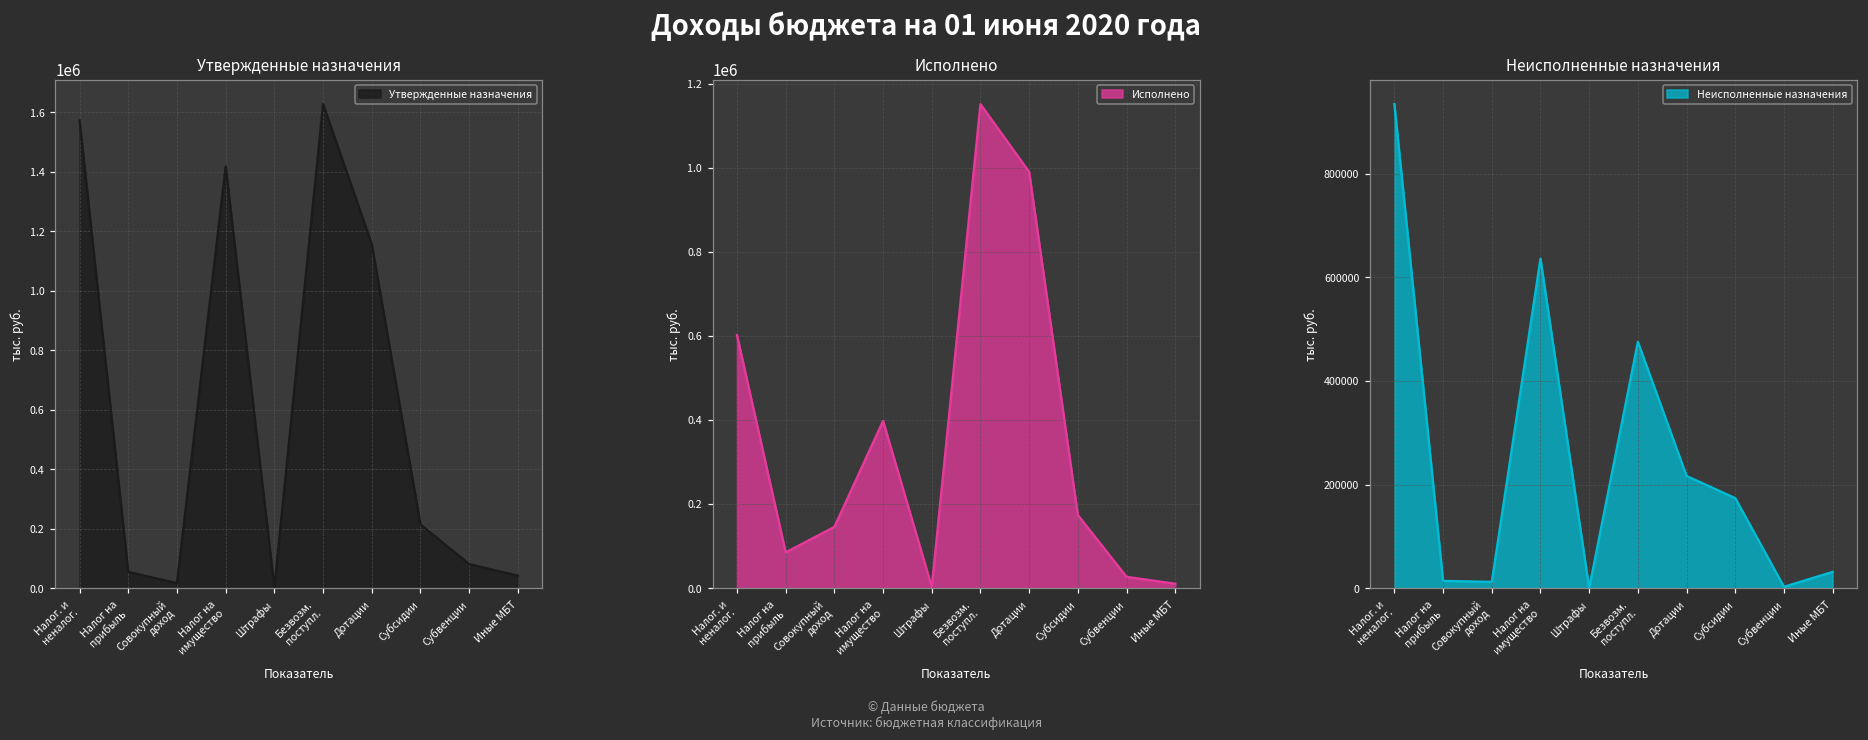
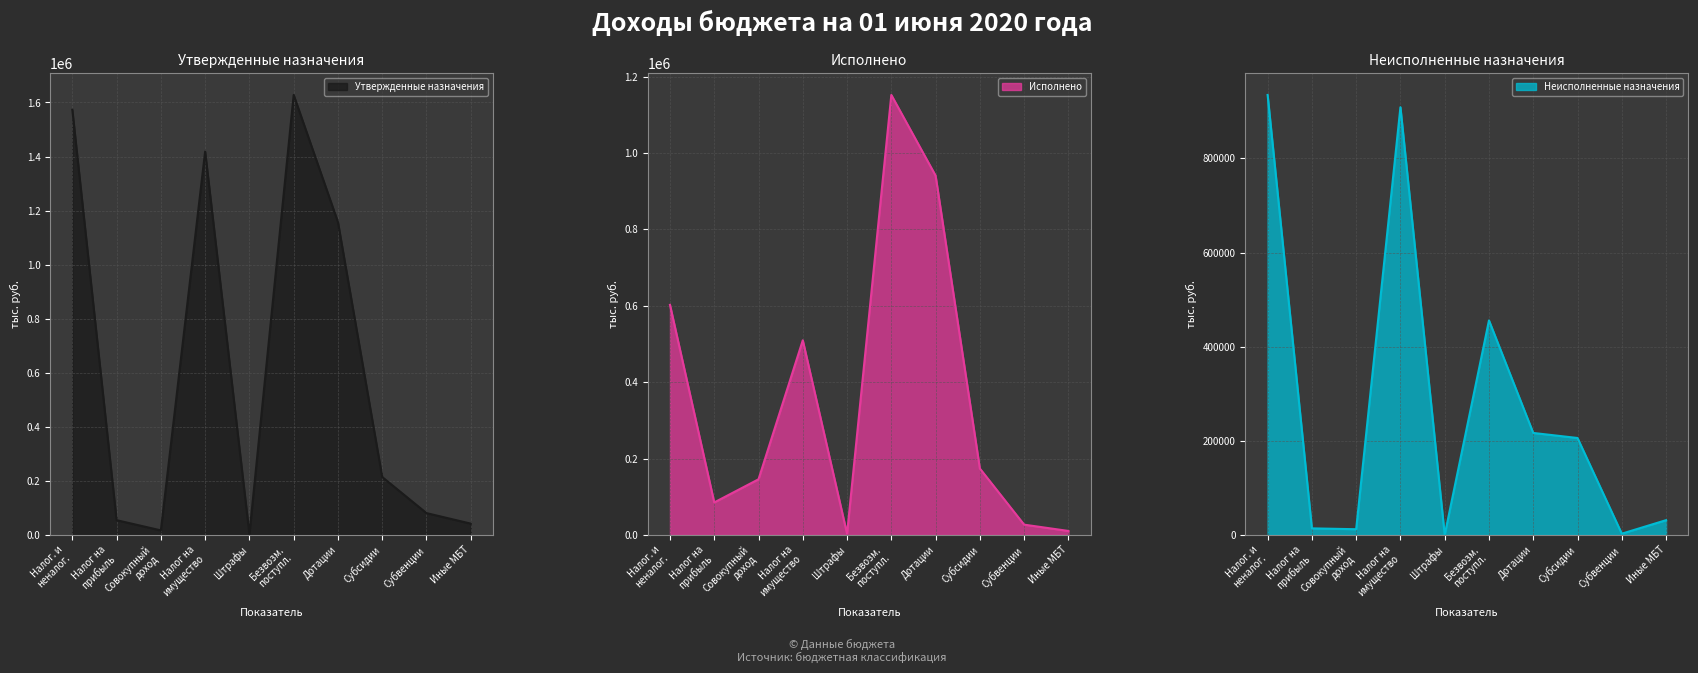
Исполнено, Налог на имущество: 400000 -> 510000
Исполнено, Дотации: 990000 -> 940000
Неисполненные назначения, Налог на имущество: 640000 -> 910000
Неисполненные назначения, Безвозм. поступл.: 480000 -> 460000
Неисполненные назначения, Субсидии: 170000 -> 210000
